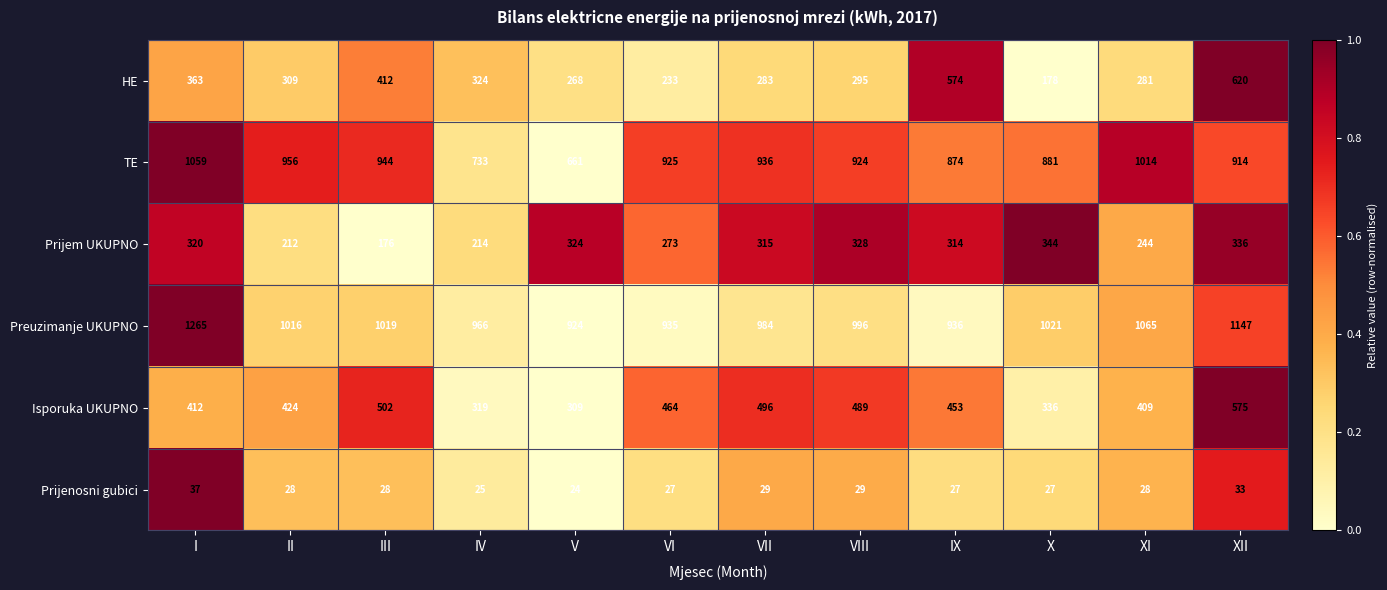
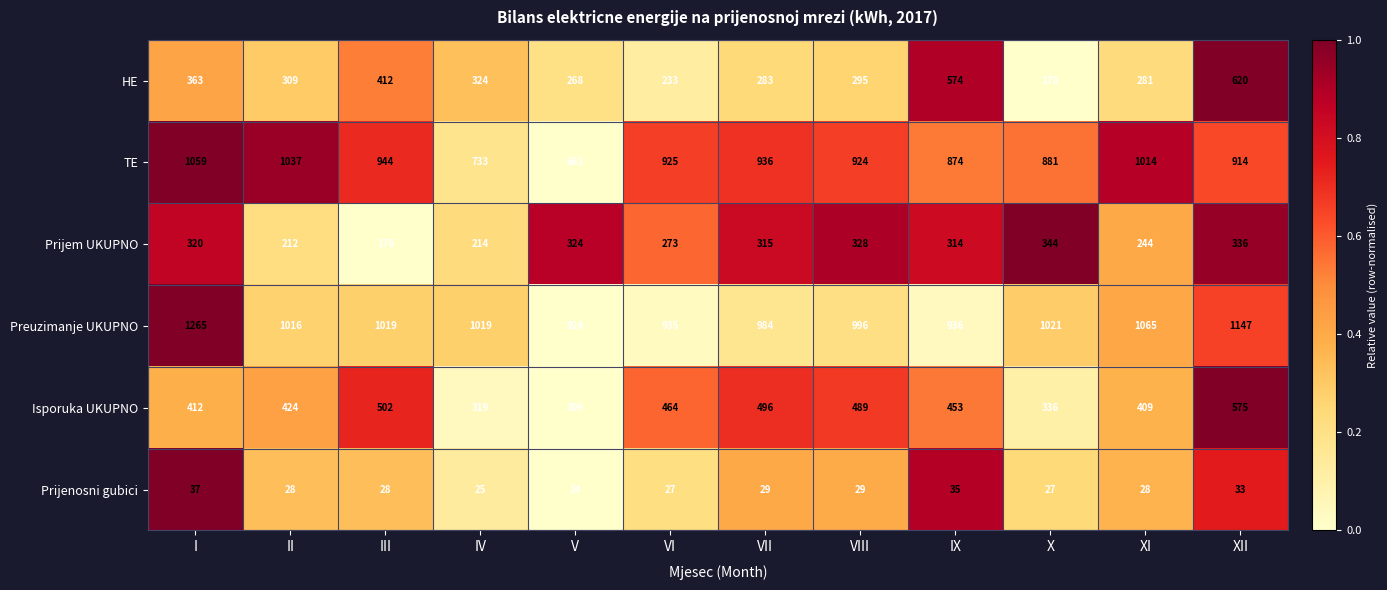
TE, II: 956 -> 1037
Preuzimanje UKUPNO, IV: 966 -> 1019
Prijenosni gubici, IX: 27 -> 35
